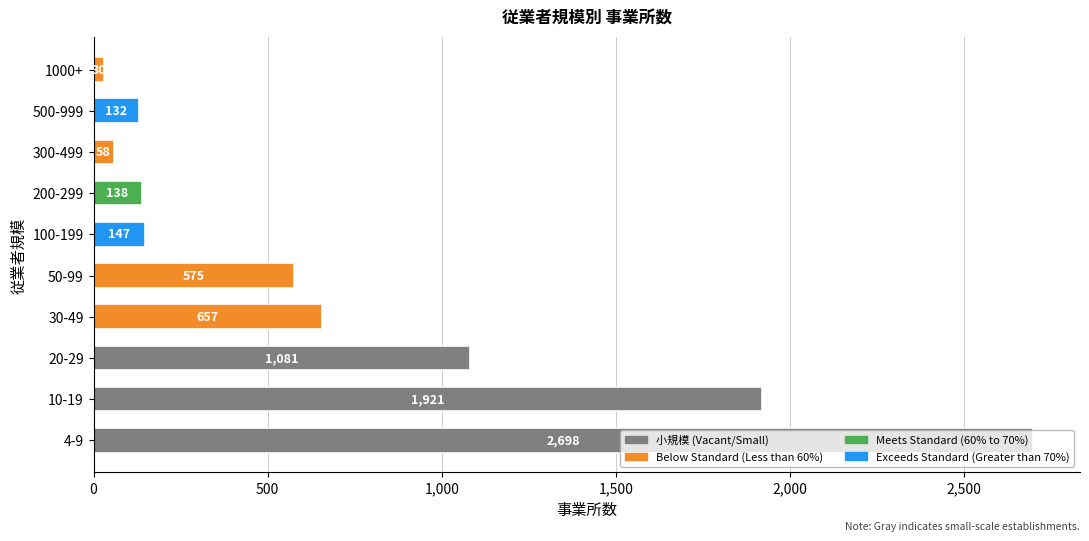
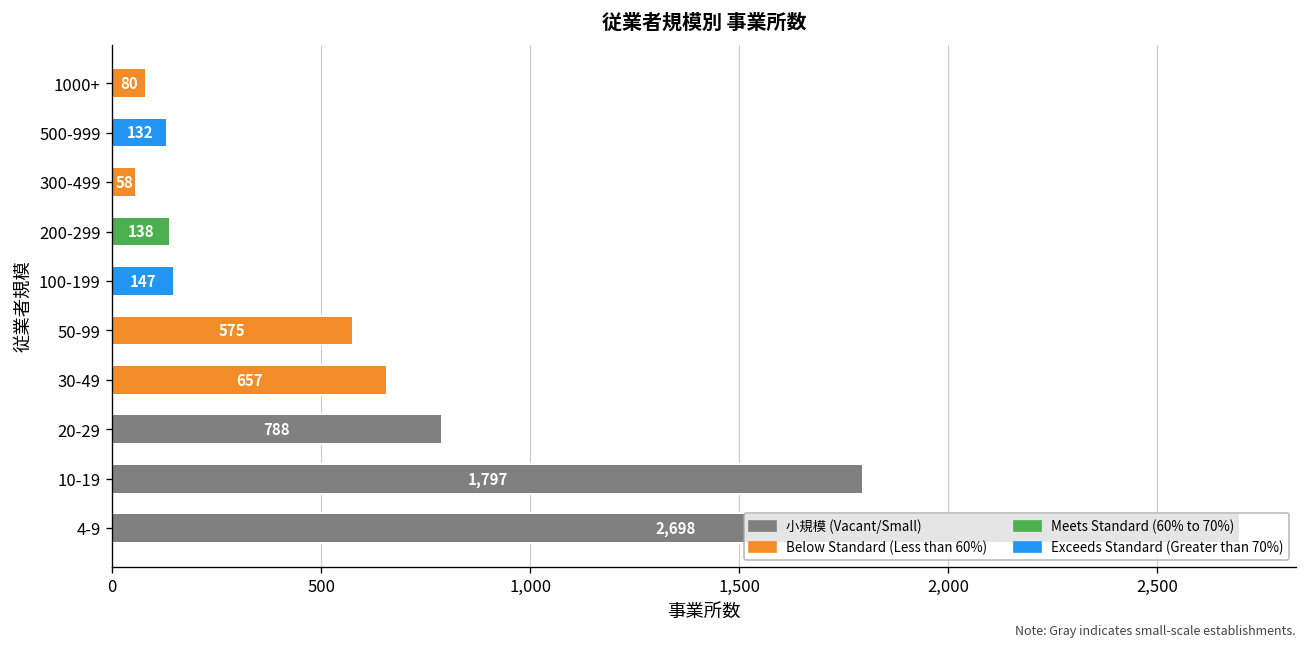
1000+: 30 -> 80
20-29: 1,081 -> 788
10-19: 1,921 -> 1,797
